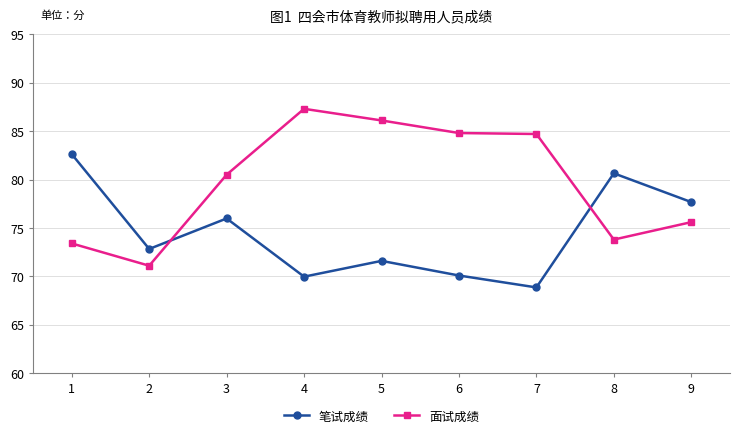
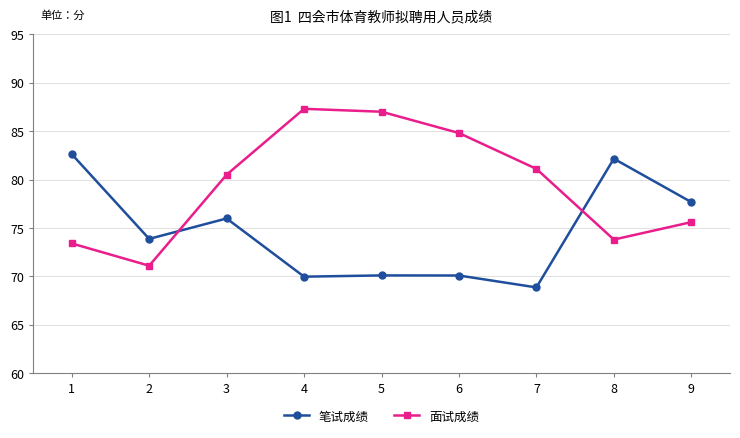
笔试成绩, 2: 73 -> 74
笔试成绩, 5: 72 -> 70
面试成绩, 5: 86 -> 87
面试成绩, 7: 85 -> 81
笔试成绩, 8: 81 -> 82
